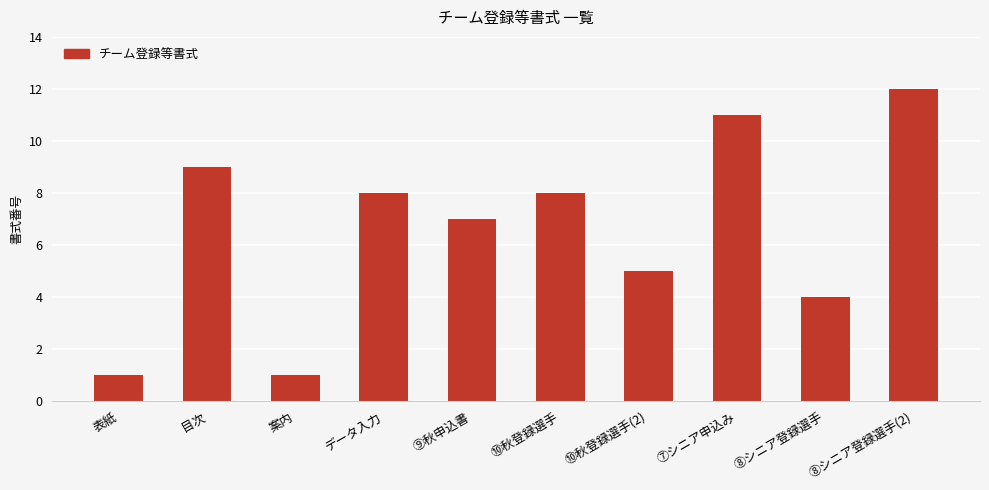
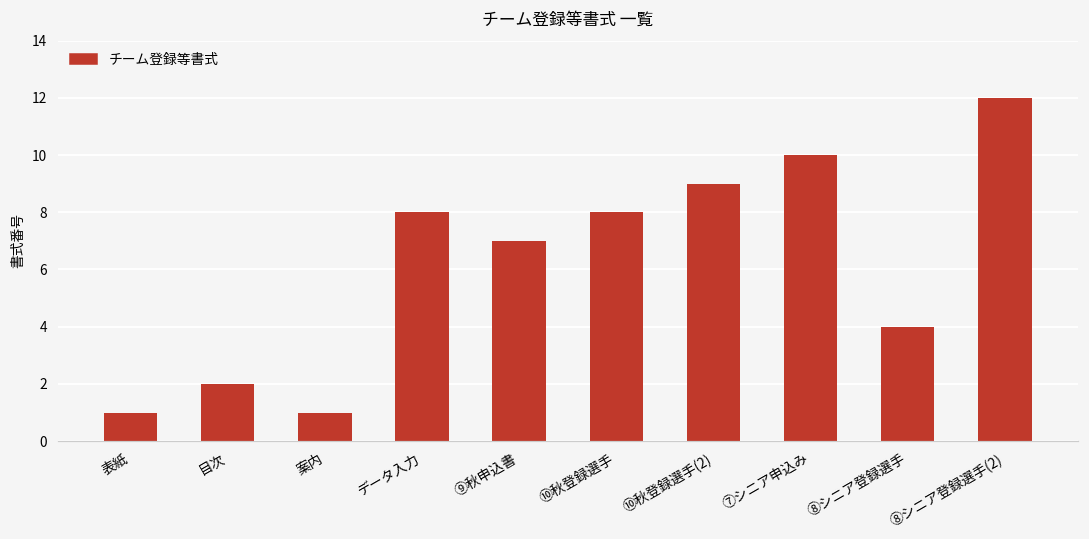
目次: 9 -> 2
⑩秋登録選手(2): 5 -> 9
⑦シニア申込み: 11 -> 10
